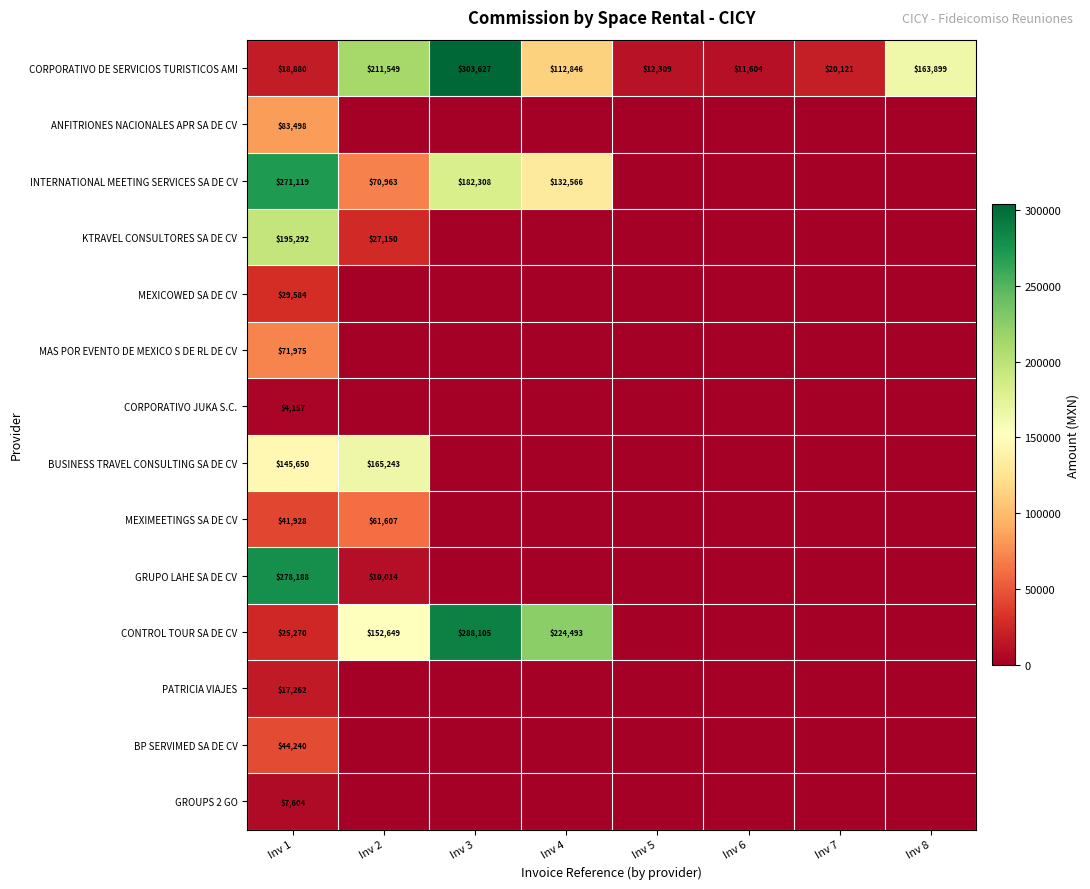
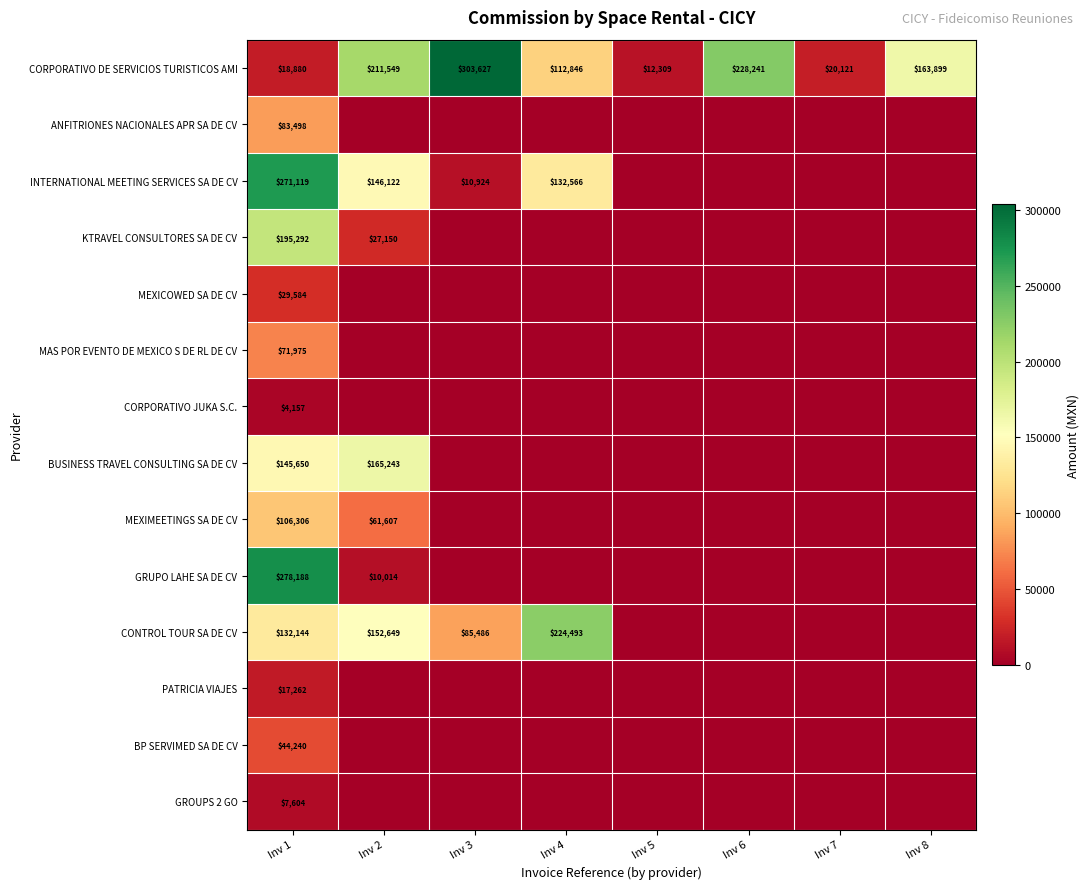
CORPORATIVO DE SERVICIOS TURISTICOS AMI, Inv 6: $11,604 -> $228,241
INTERNATIONAL MEETING SERVICES SA DE CV, Inv 2: $70,963 -> $146,122
INTERNATIONAL MEETING SERVICES SA DE CV, Inv 3: $182,308 -> $10,924
MEXIMEETINGS SA DE CV, Inv 1: $41,928 -> $106,306
CONTROL TOUR SA DE CV, Inv 1: $25,270 -> $132,144
CONTROL TOUR SA DE CV, Inv 3: $288,105 -> $85,486
